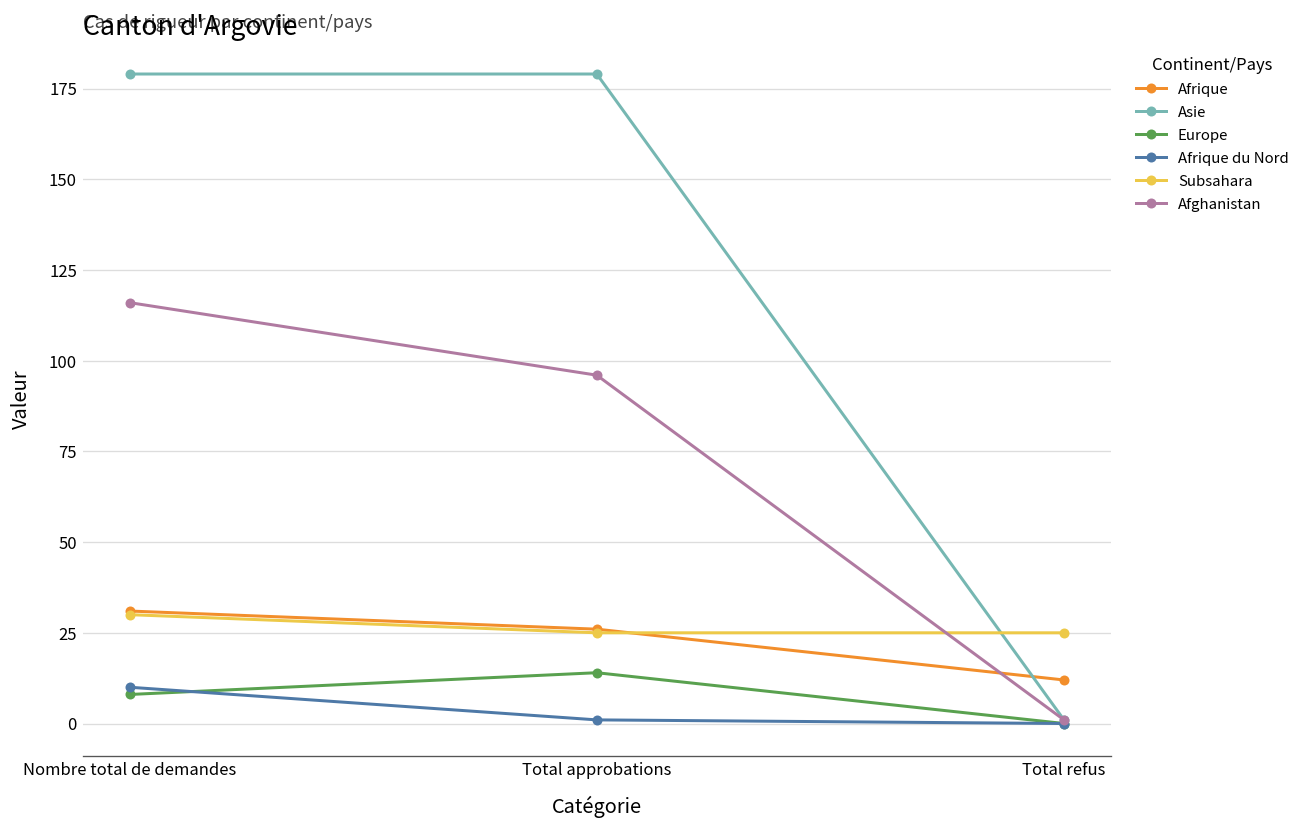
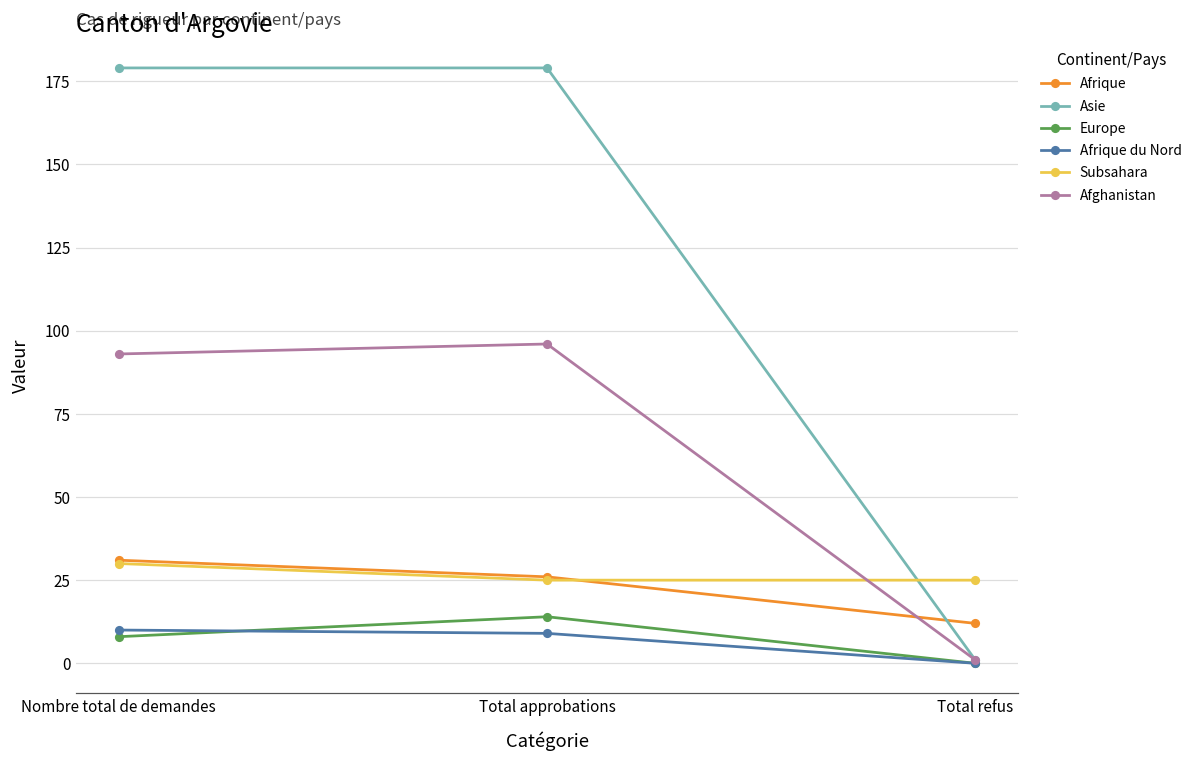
Afghanistan, Nombre total de demandes: 116 -> 93
Afrique du Nord, Total approbations: 1 -> 9
